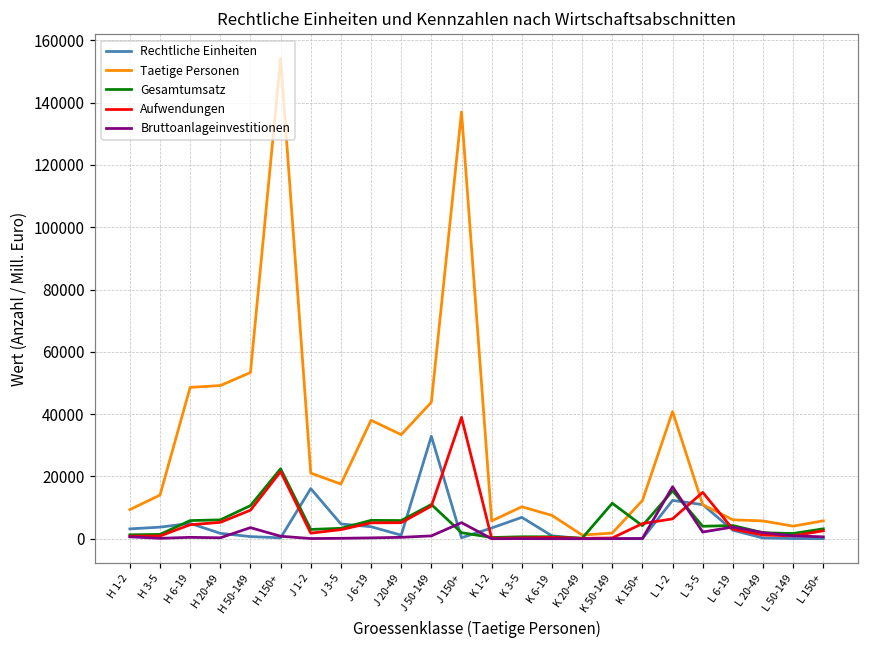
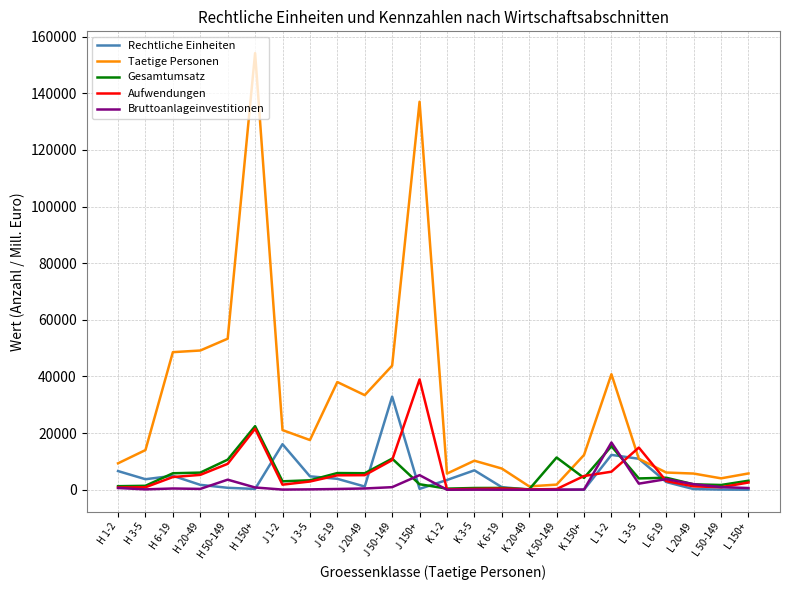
Rechtliche Einheiten, H 1-2: 3000 -> 7000
